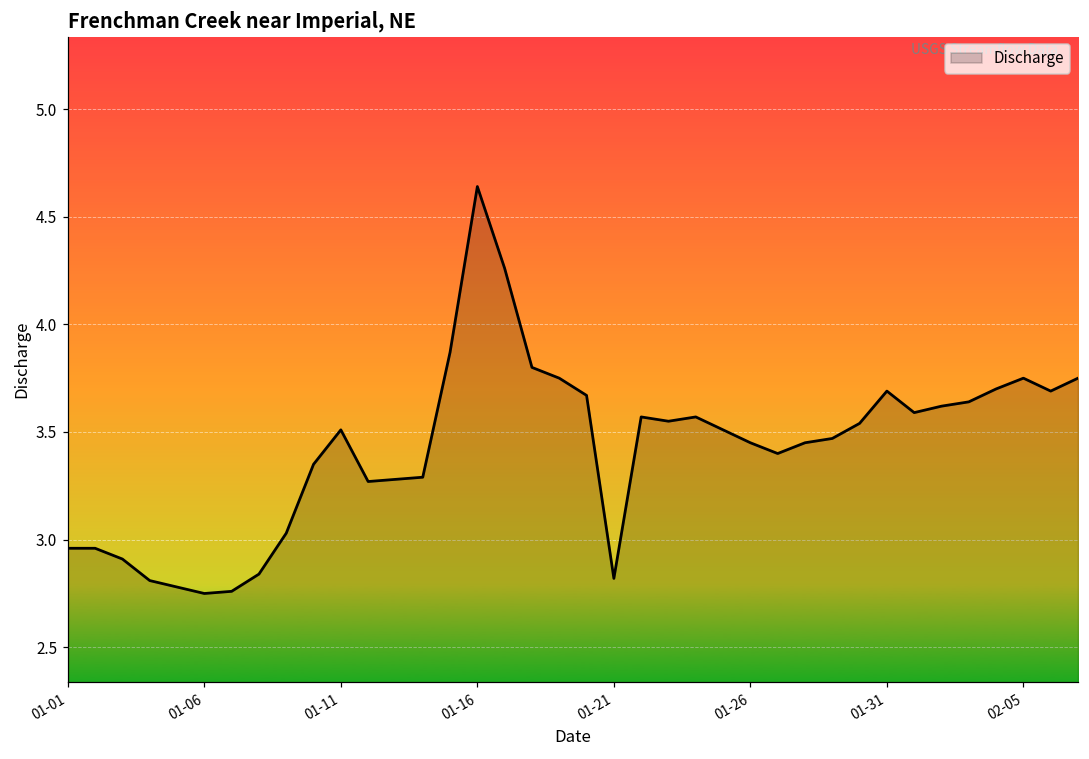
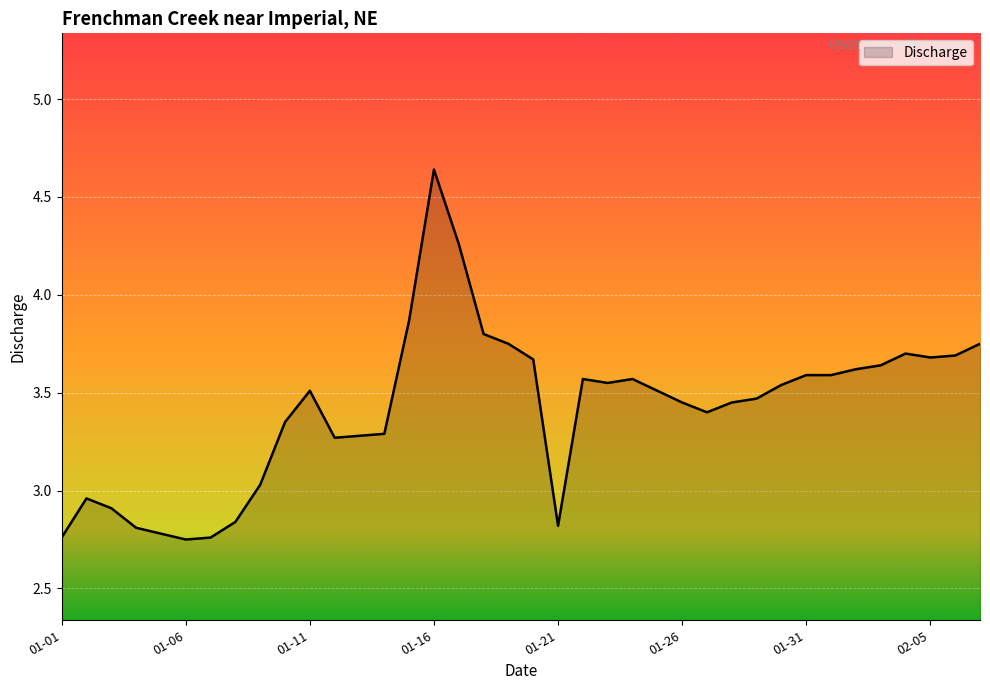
01-01: 2.96 -> 2.76
01-31: 3.69 -> 3.59
02-05: 3.75 -> 3.68
